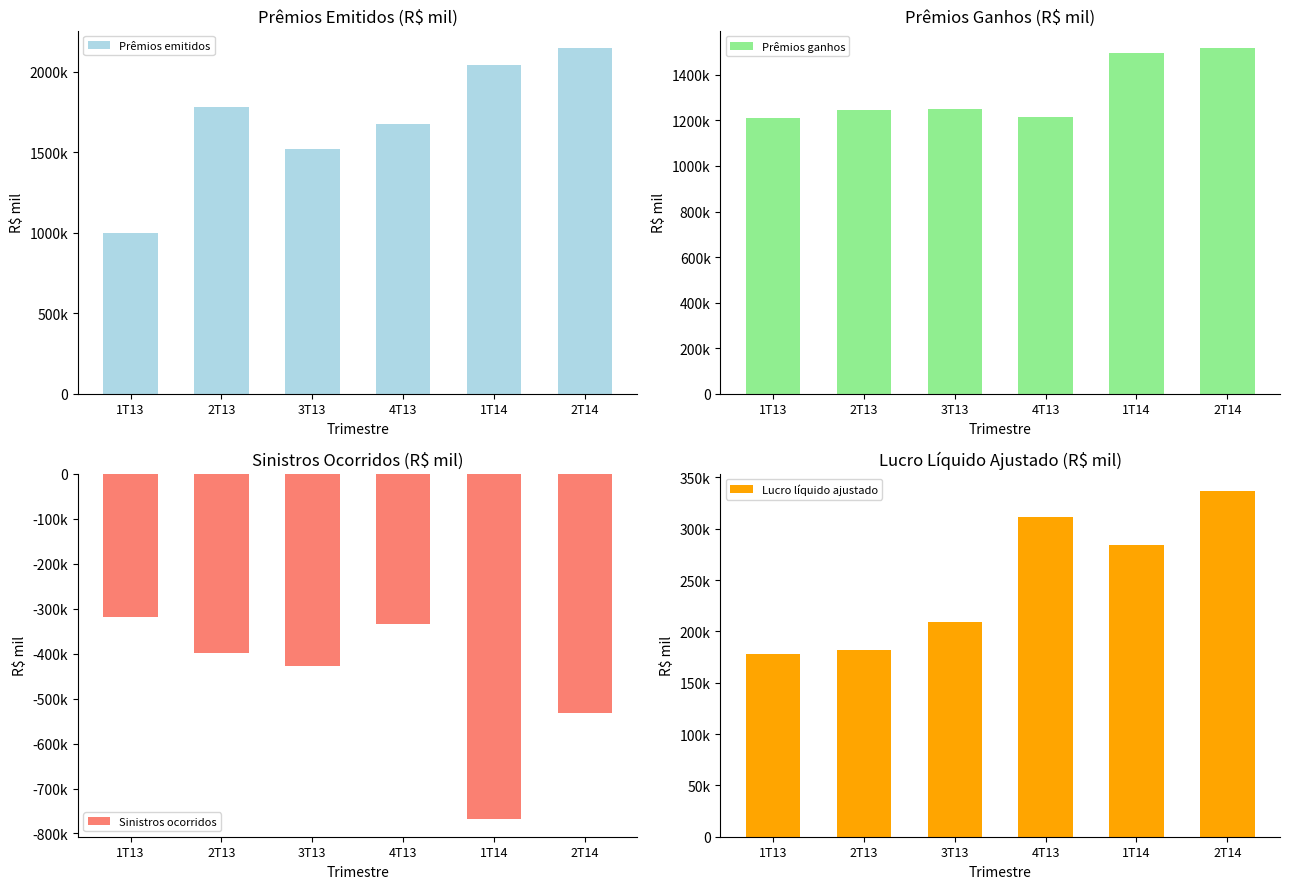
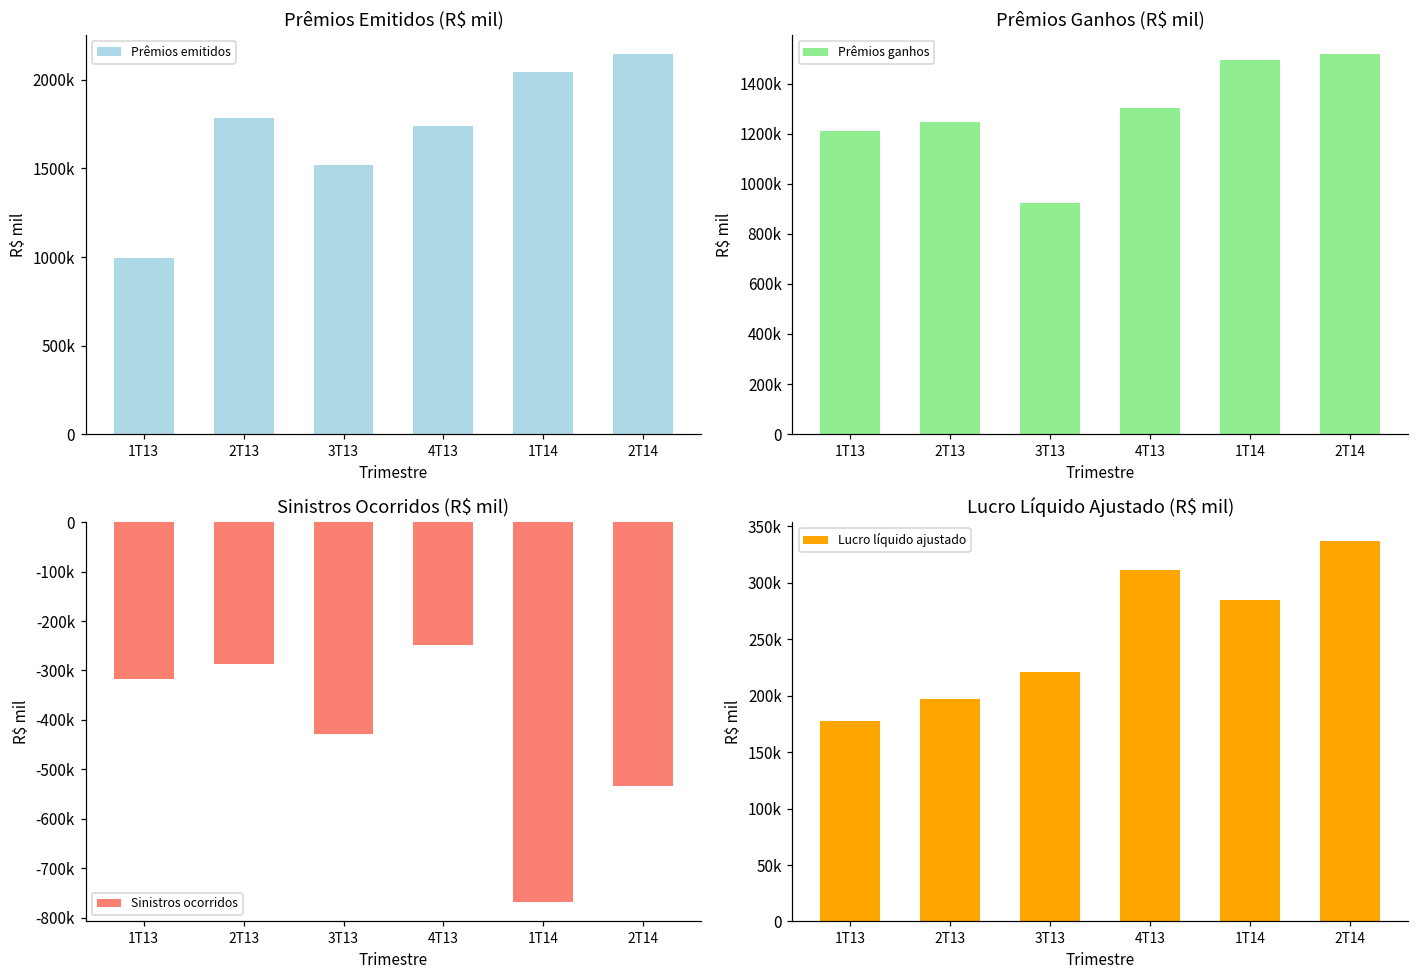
Prêmios Emitidos (R$ mil), 4T13: 1680000 -> 1740000
Prêmios Ganhos (R$ mil), 3T13: 1250000 -> 920000
Prêmios Ganhos (R$ mil), 4T13: 1220000 -> 1300000
Sinistros Ocorridos (R$ mil), 2T13: -400000 -> -290000
Sinistros Ocorridos (R$ mil), 4T13: -340000 -> -250000
Lucro Líquido Ajustado (R$ mil), 2T13: 182000 -> 197000
Lucro Líquido Ajustado (R$ mil), 3T13: 209000 -> 221000
